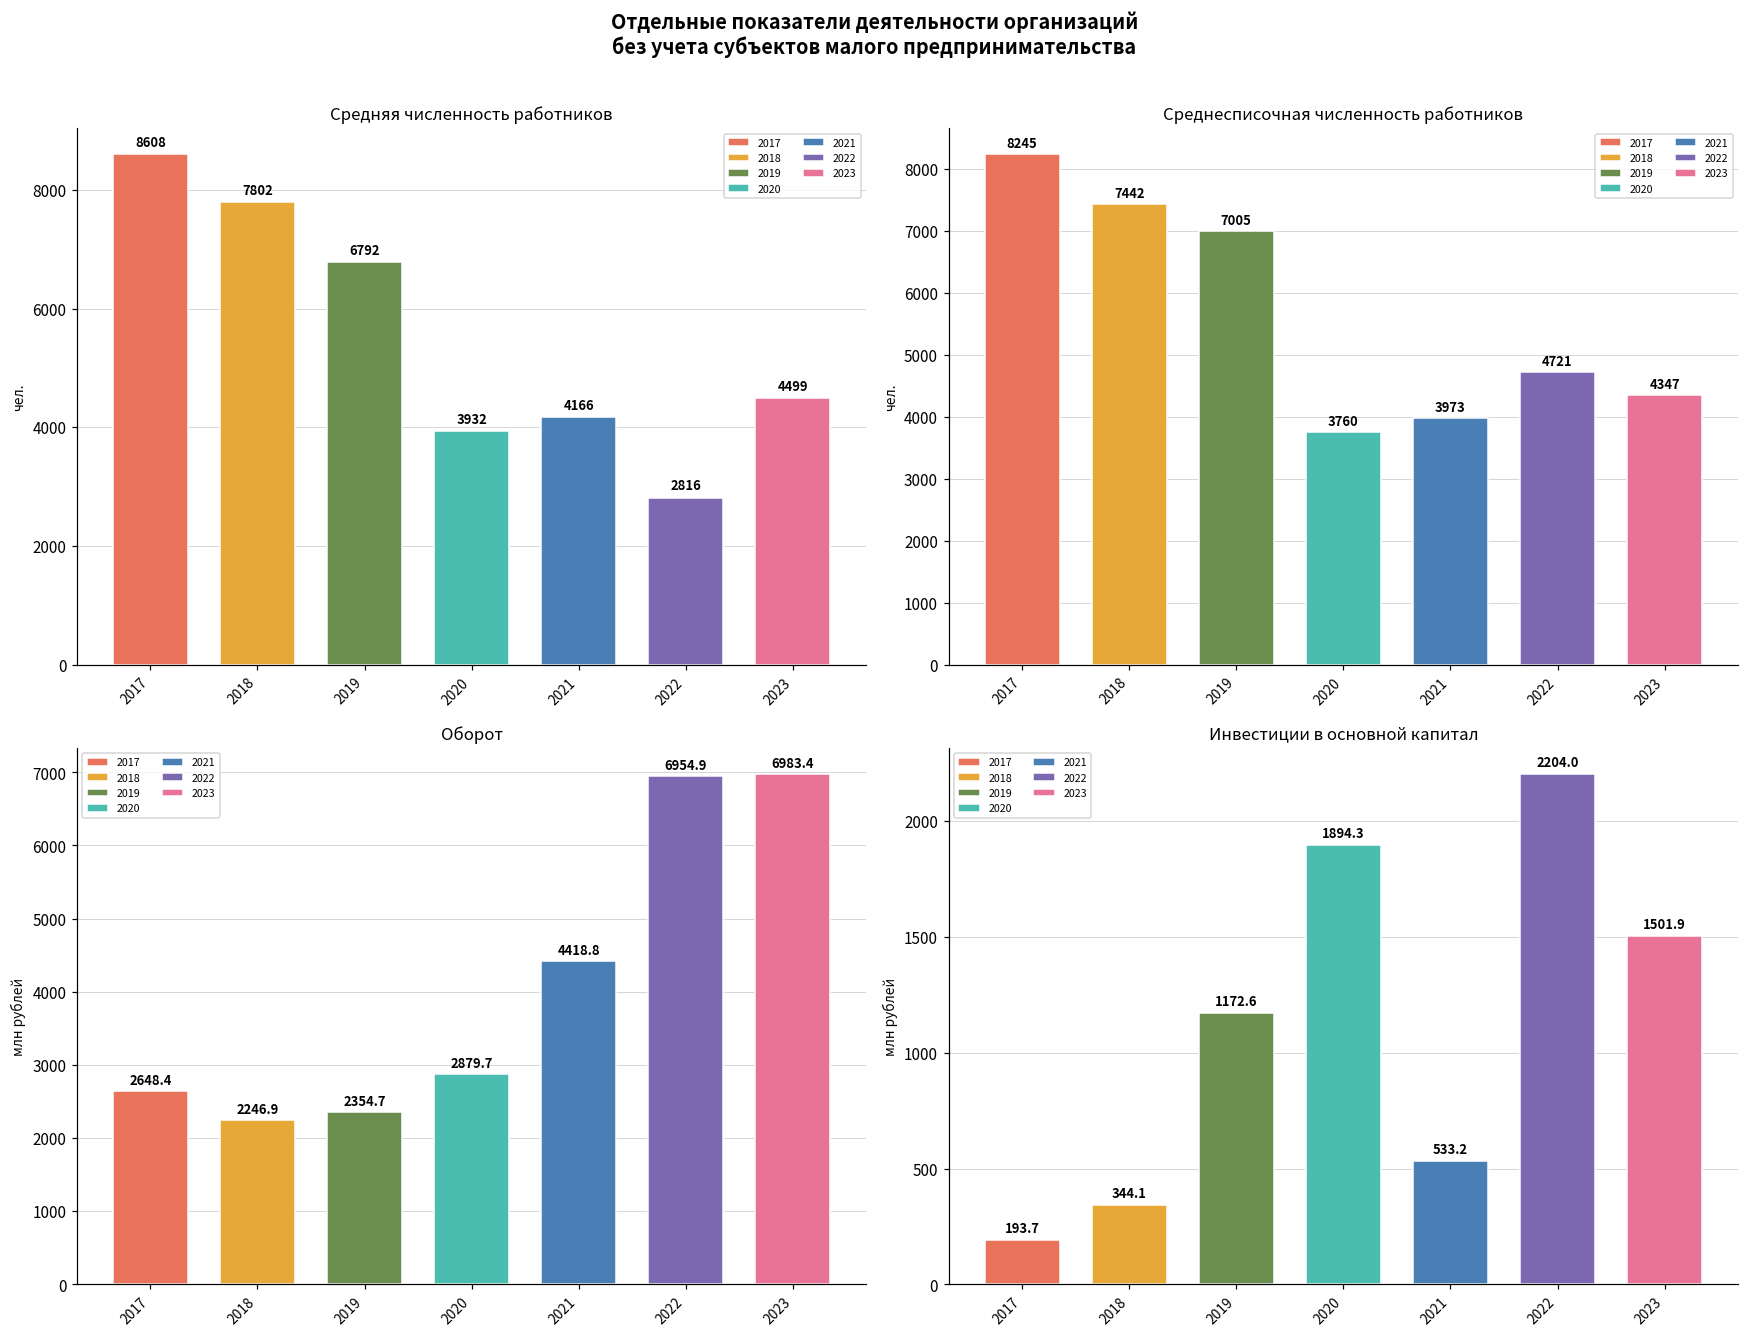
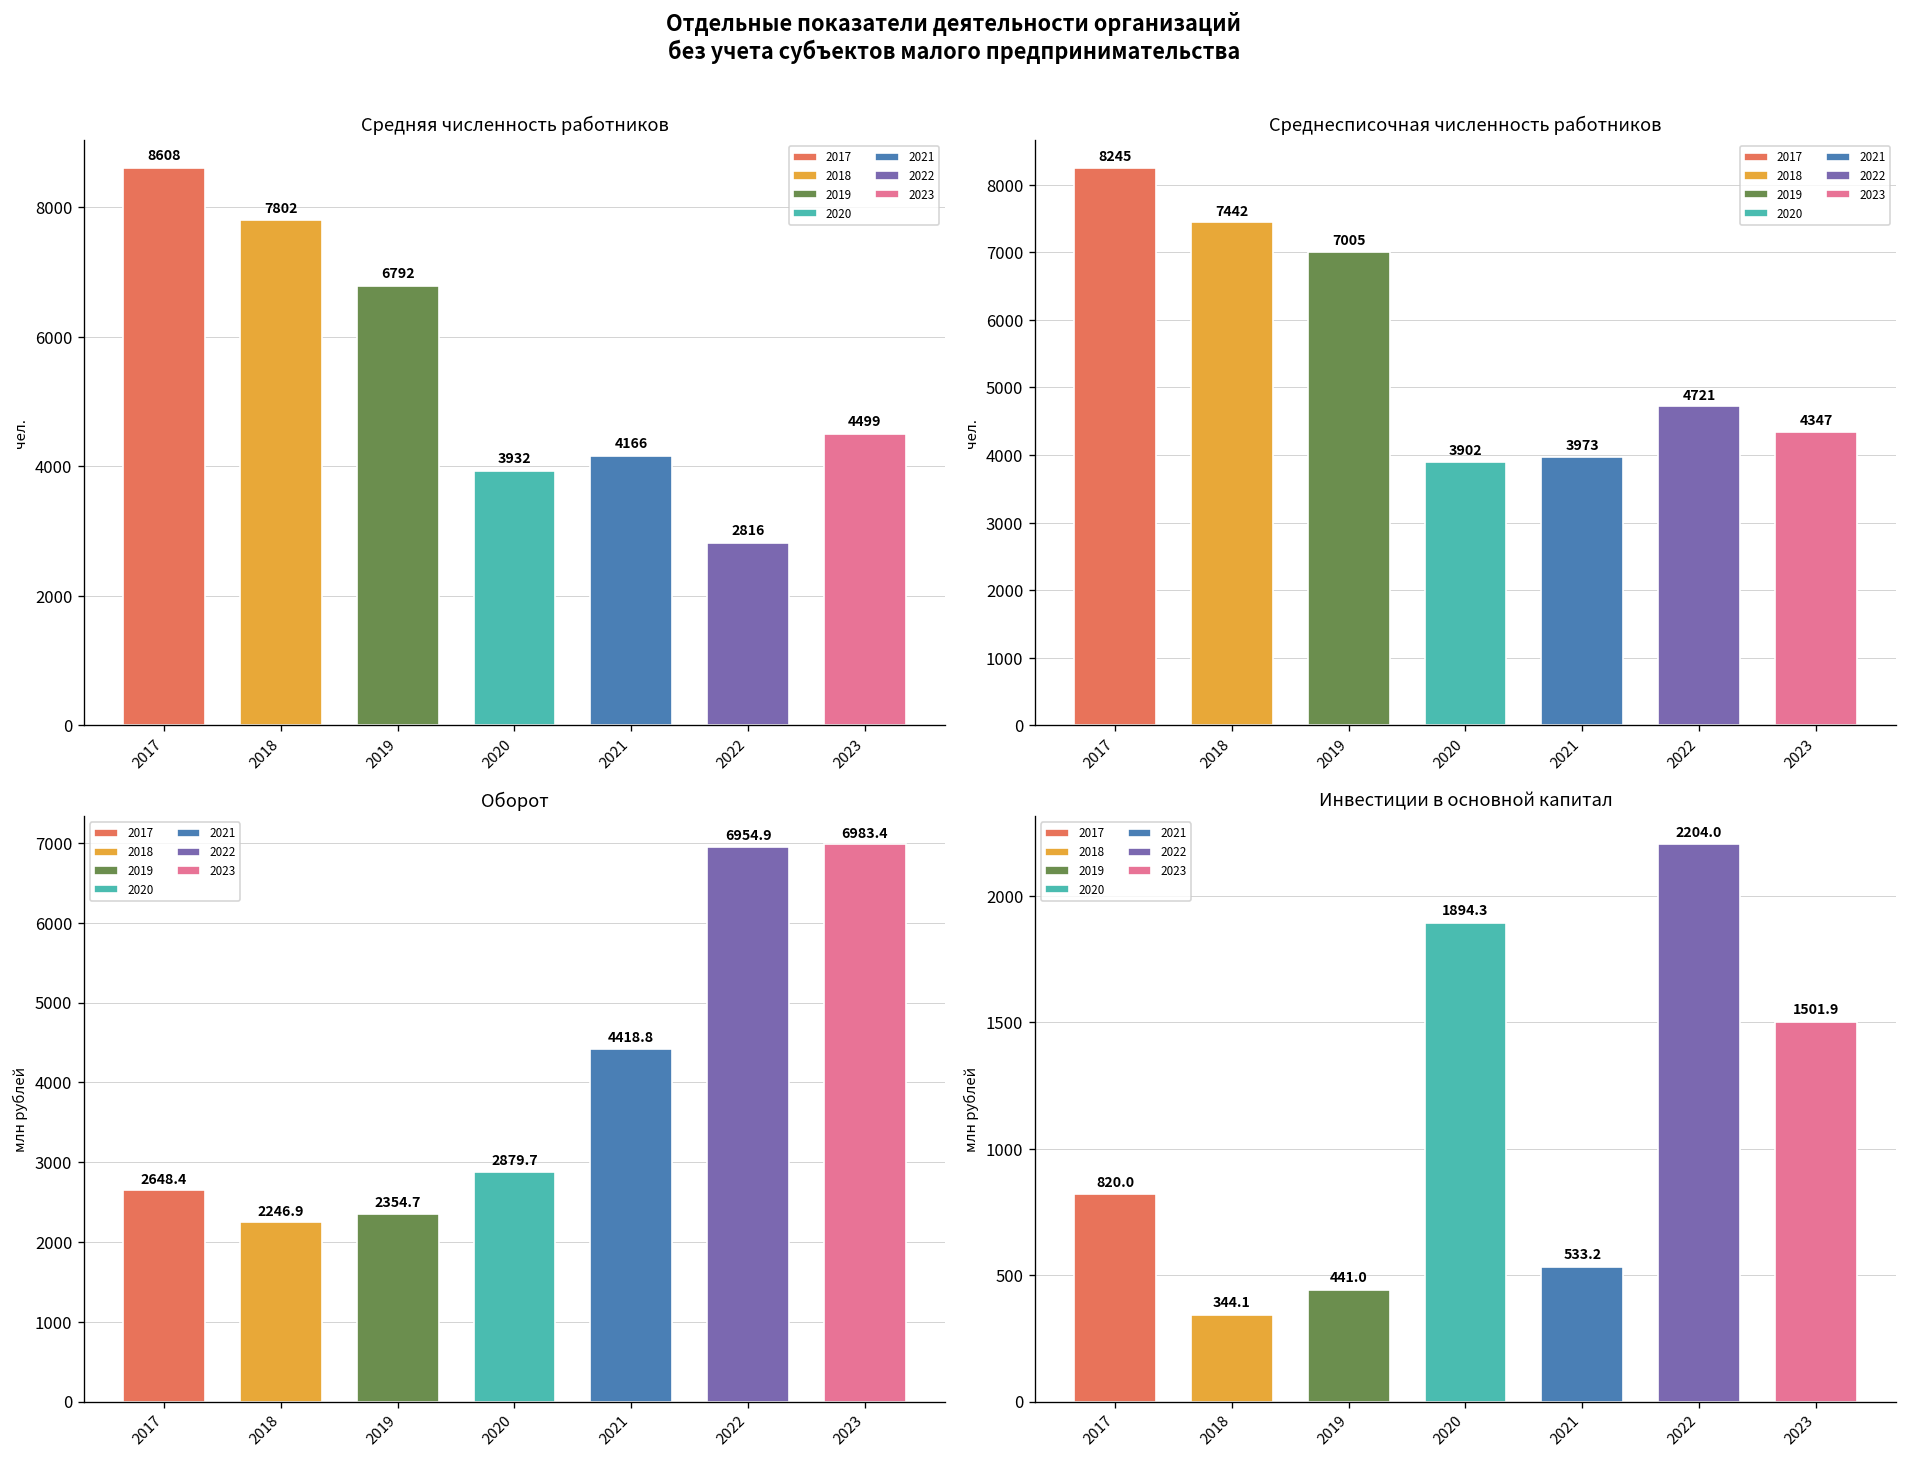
Среднесписочная численность работников, 2020: 3760 -> 3902
Инвестиции в основной капитал, 2017: 193.7 -> 820.0
Инвестиции в основной капитал, 2019: 1172.6 -> 441.0
